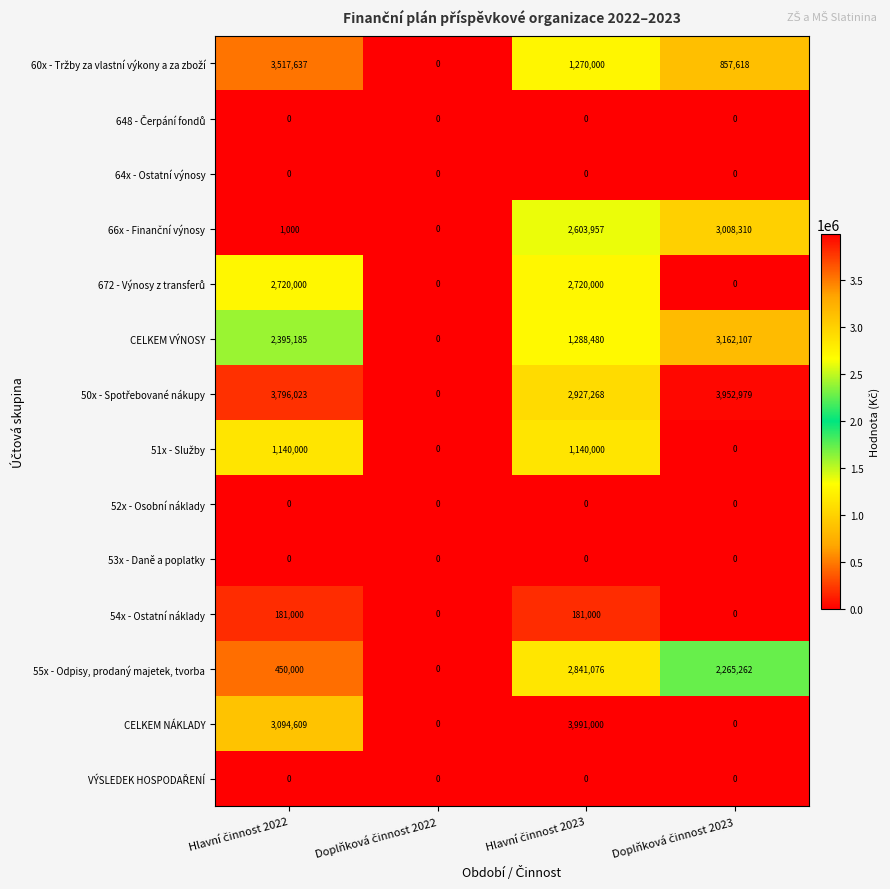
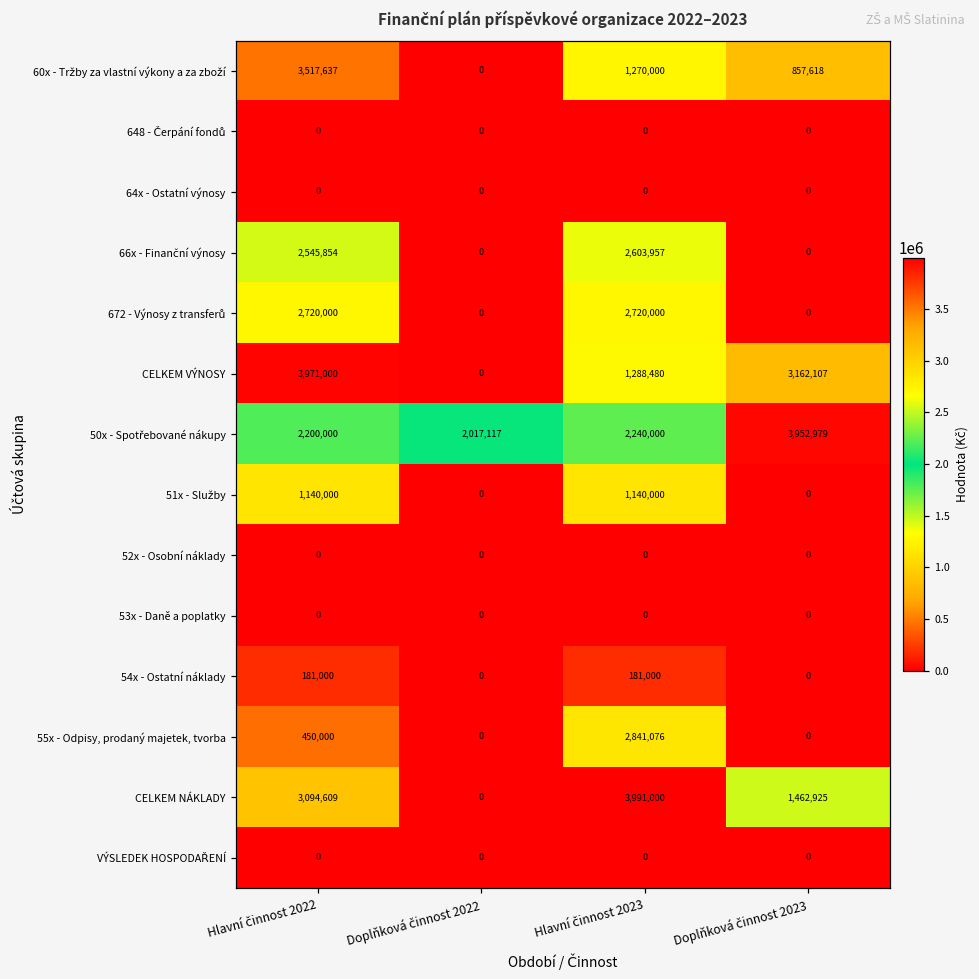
66x - Finanční výnosy, Hlavní činnost 2022: 1,000 -> 2,545,854
66x - Finanční výnosy, Doplňková činnost 2023: 3,008,310 -> 0
CELKEM VÝNOSY, Hlavní činnost 2022: 2,395,185 -> 3,971,000
50x - Spotřebované nákupy, Hlavní činnost 2022: 3,796,023 -> 2,200,000
50x - Spotřebované nákupy, Doplňková činnost 2022: 0 -> 2,017,117
50x - Spotřebované nákupy, Hlavní činnost 2023: 2,927,268 -> 2,240,000
55x - Odpisy, prodaný majetek, tvorba, Doplňková činnost 2023: 2,265,262 -> 0
CELKEM NÁKLADY, Doplňková činnost 2023: 0 -> 1,462,925
